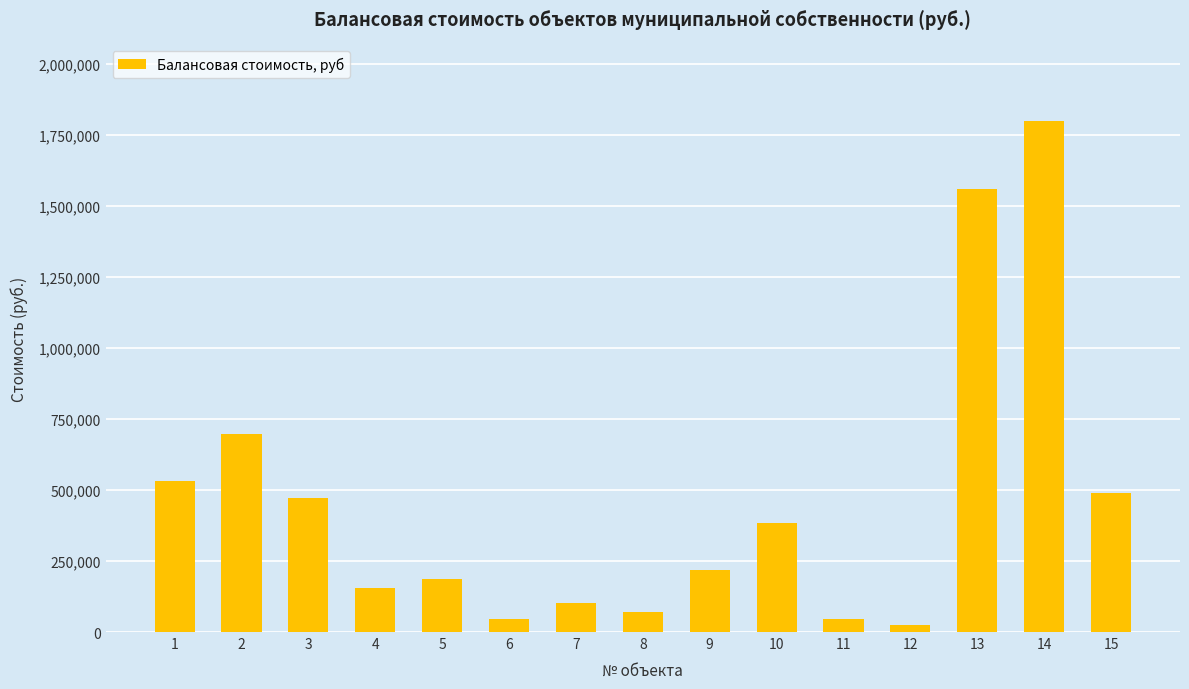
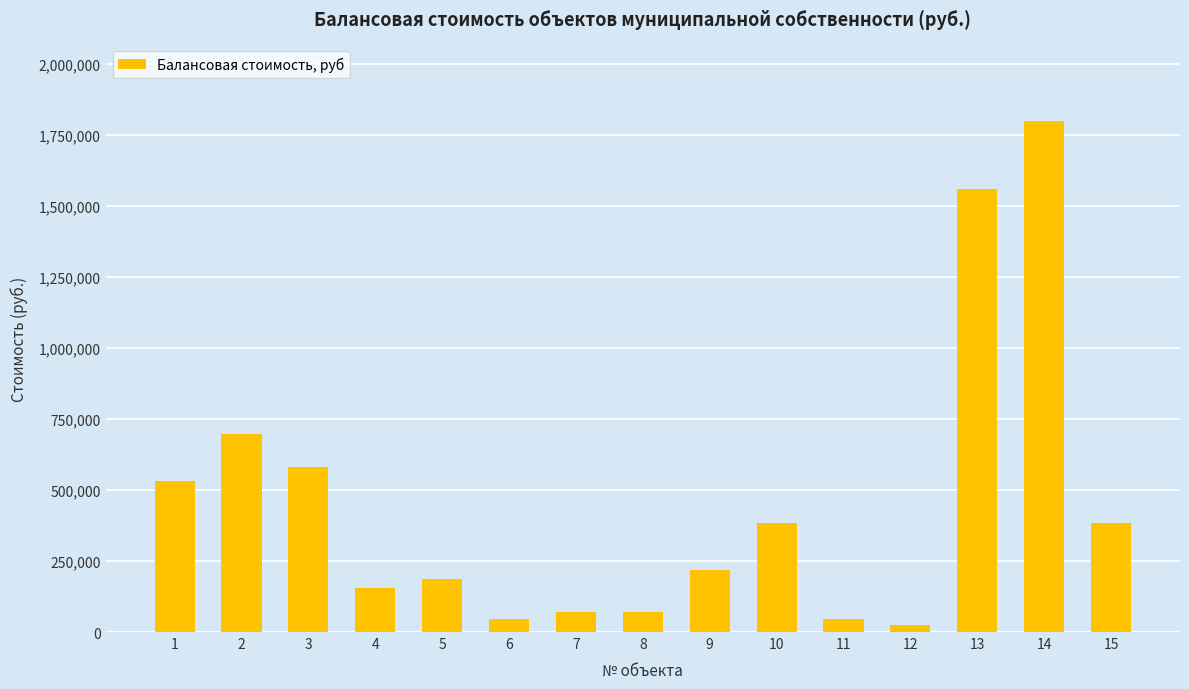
3: 470,000 -> 580,000
7: 100,000 -> 70,000
15: 490,000 -> 380,000
